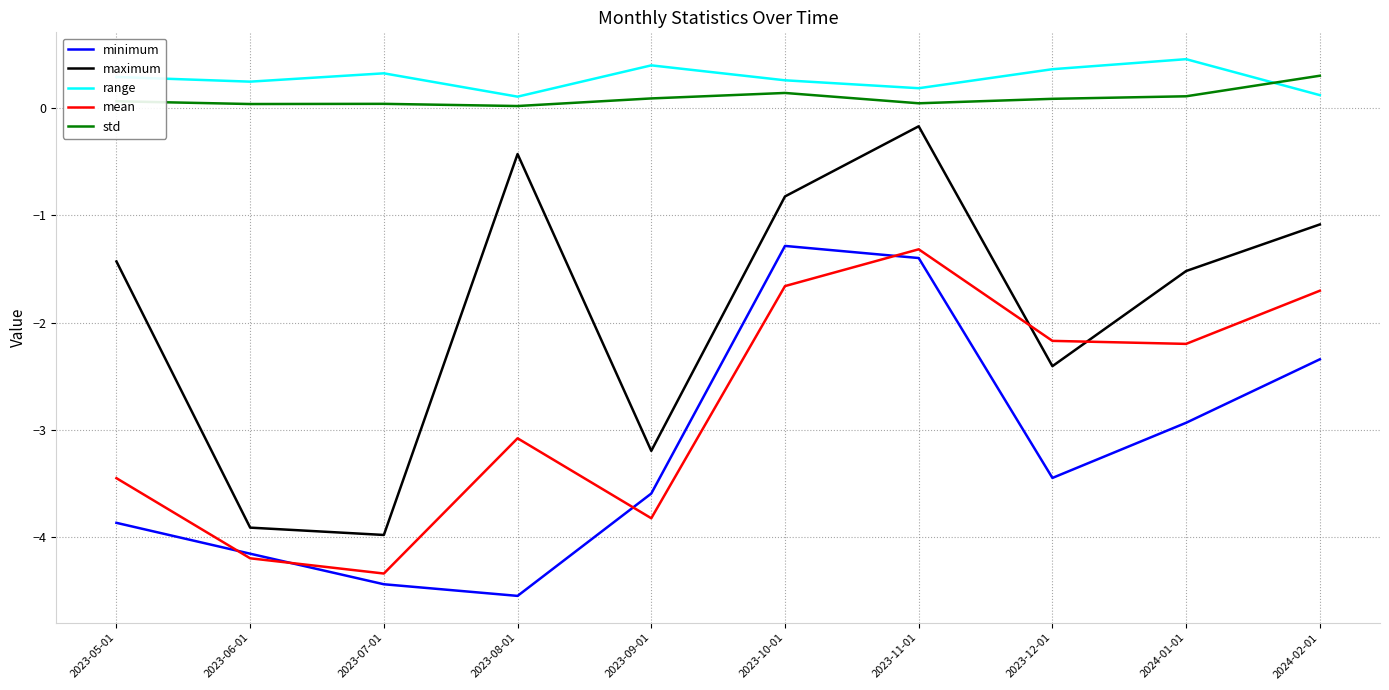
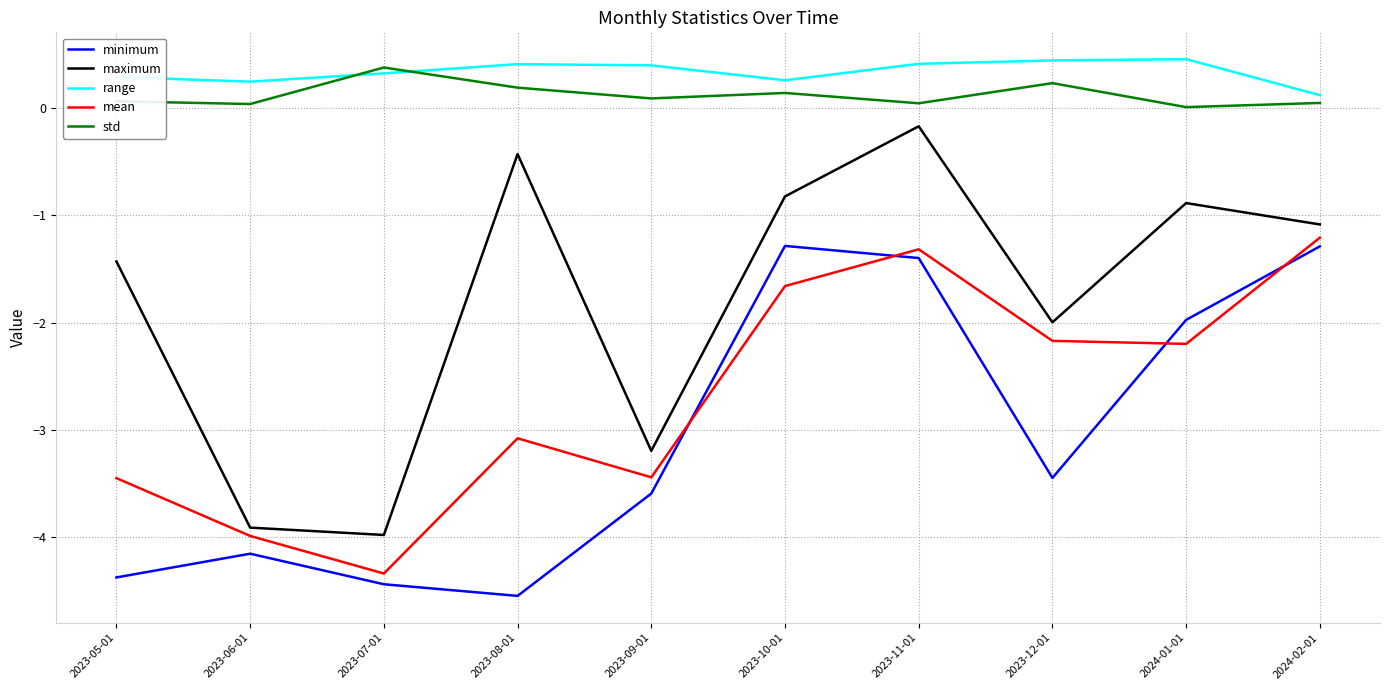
minimum, 2023-05-01: -3.87 -> -4.37
mean, 2023-06-01: -4.20 -> -3.99
std, 2023-07-01: 0.04 -> 0.38
range, 2023-08-01: 0.11 -> 0.41
std, 2023-08-01: 0.02 -> 0.19
mean, 2023-09-01: -3.82 -> -3.44
range, 2023-11-01: 0.18 -> 0.41
maximum, 2023-12-01: -2.41 -> -2.00
range, 2023-12-01: 0.36 -> 0.44
std, 2023-12-01: 0.09 -> 0.23
minimum, 2024-01-01: -2.93 -> -1.97
maximum, 2024-01-01: -1.52 -> -0.89
std, 2024-01-01: 0.11 -> 0.01
minimum, 2024-02-01: -2.34 -> -1.29
mean, 2024-02-01: -1.70 -> -1.21
std, 2024-02-01: 0.30 -> 0.05
